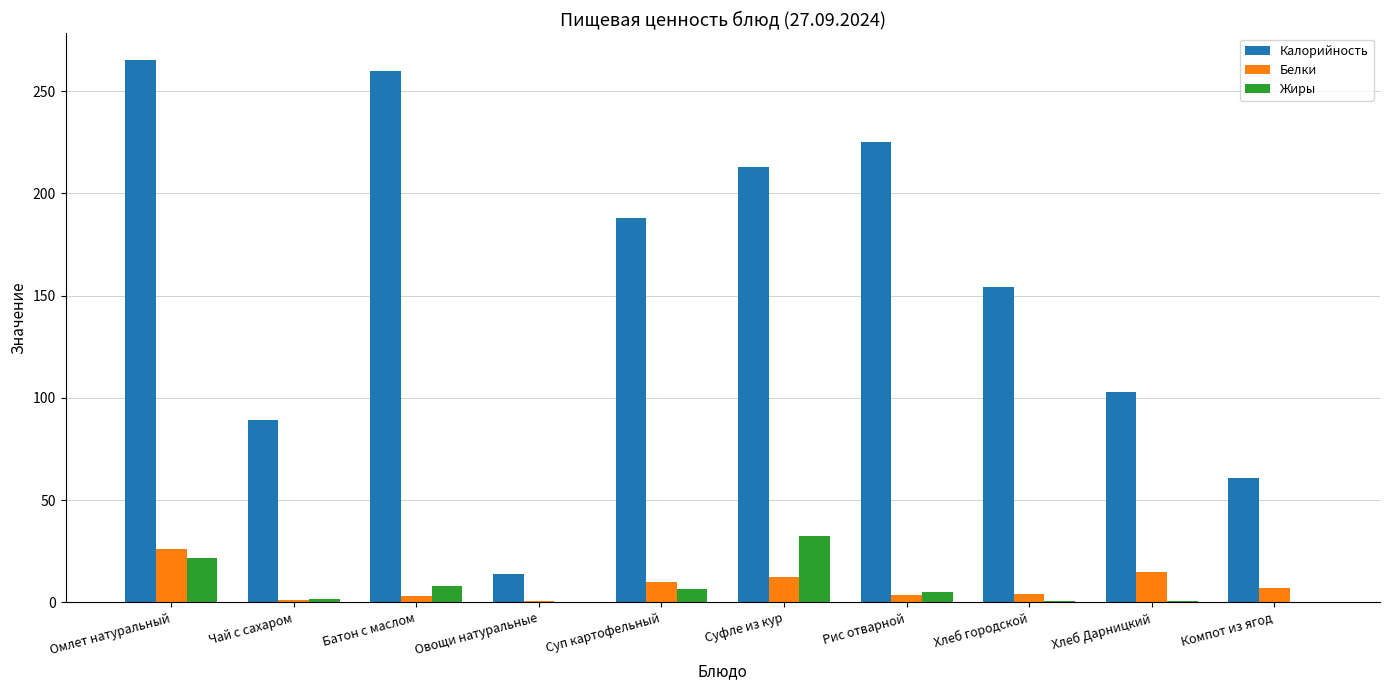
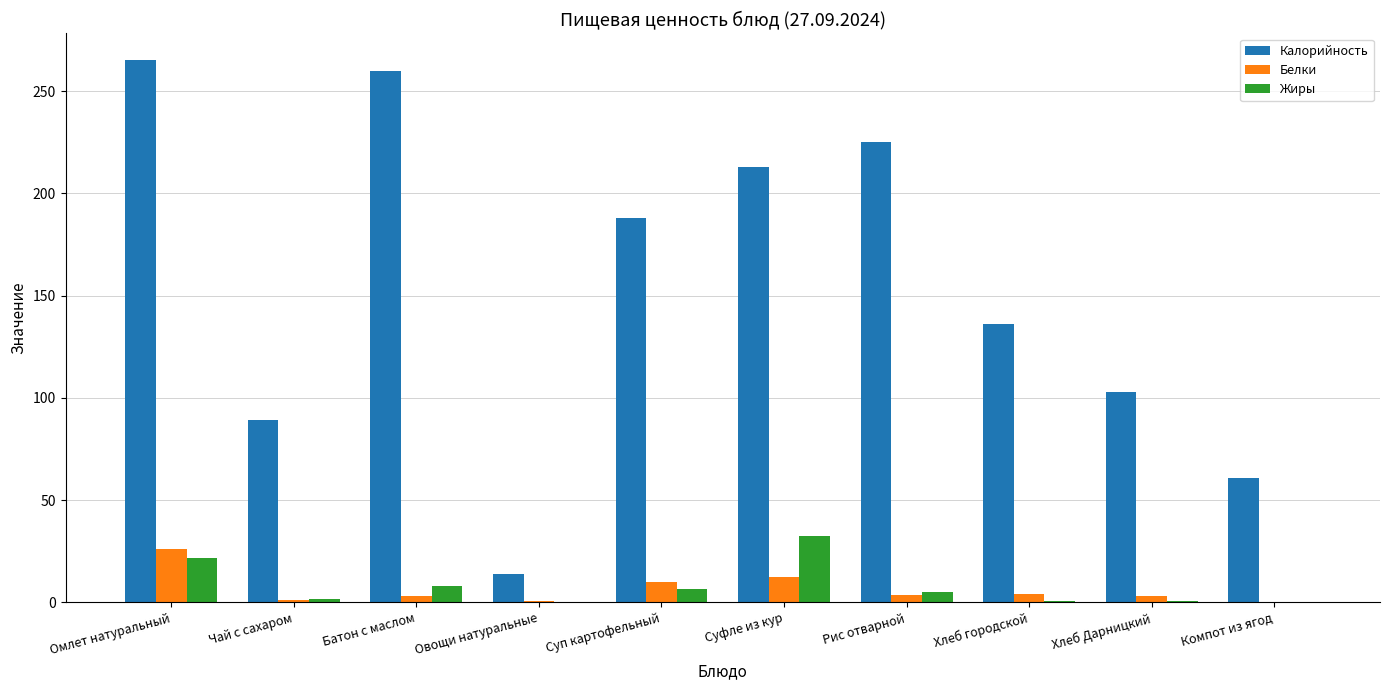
Калорийность, Хлеб городской: 154 -> 136
Белки, Хлеб Дарницкий: 15 -> 3
Белки, Компот из ягод: 7 -> 0
